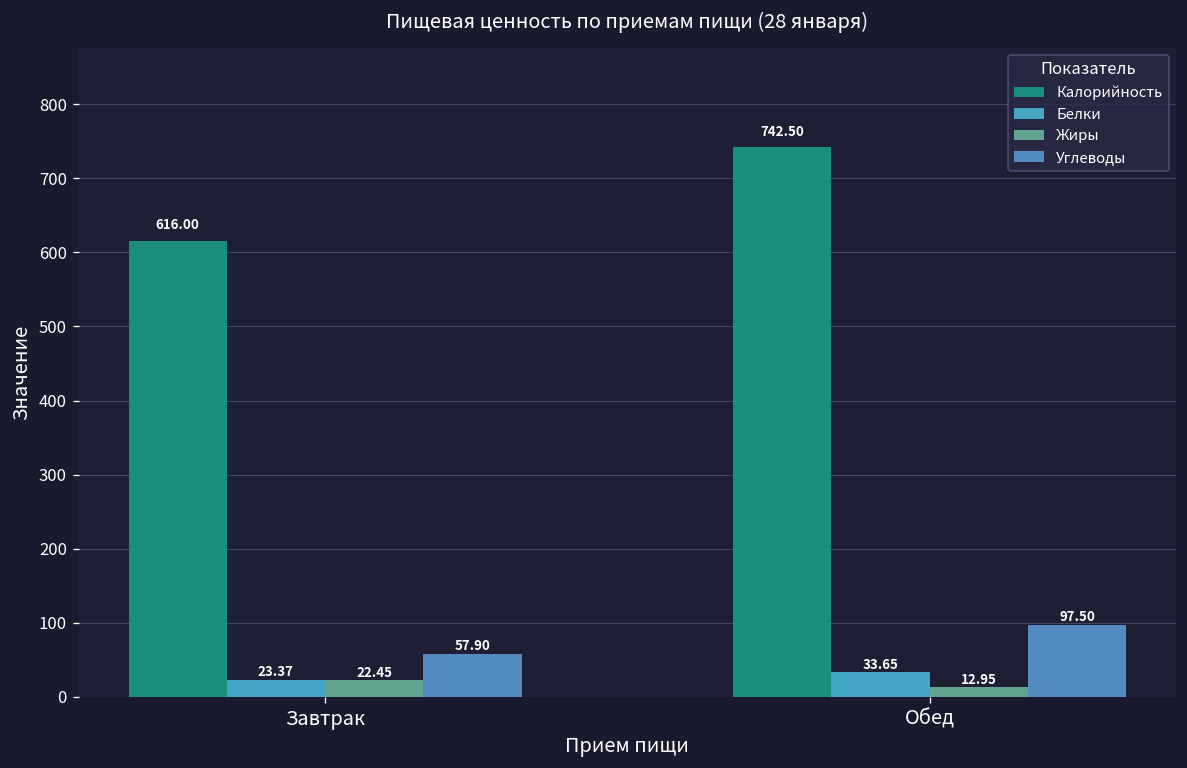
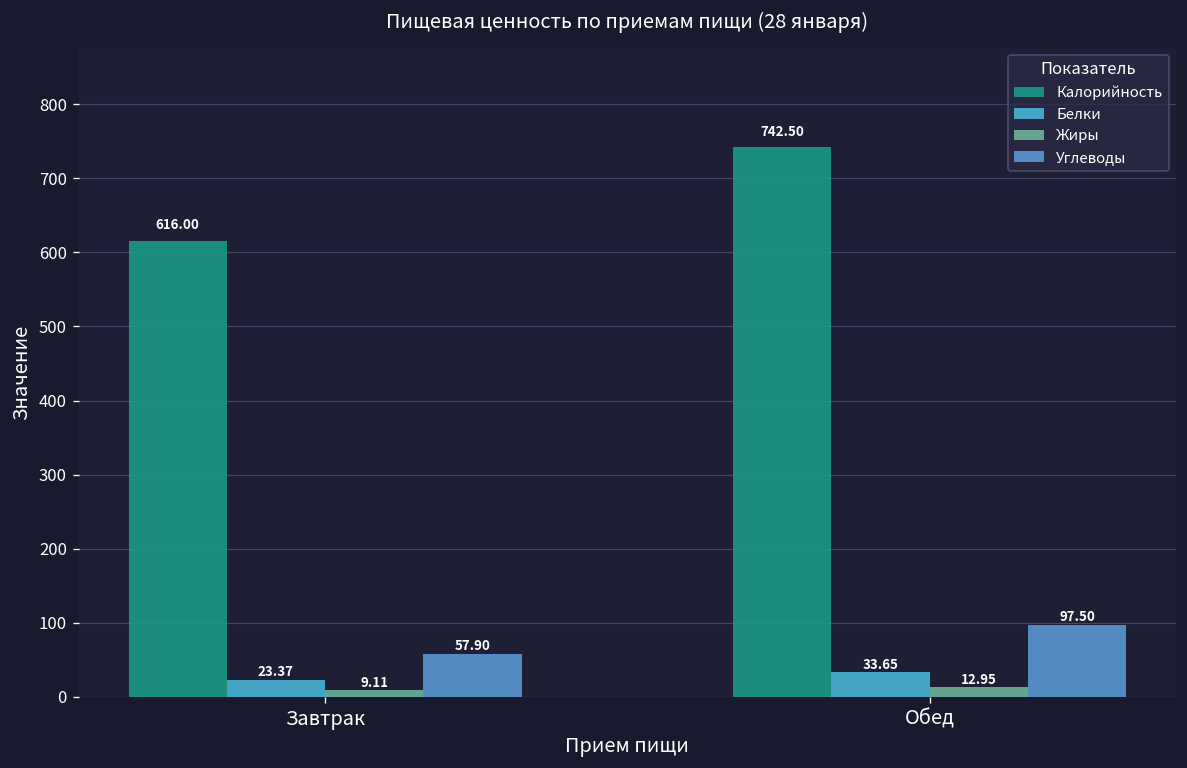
Жиры, Завтрак: 22.45 -> 9.11
